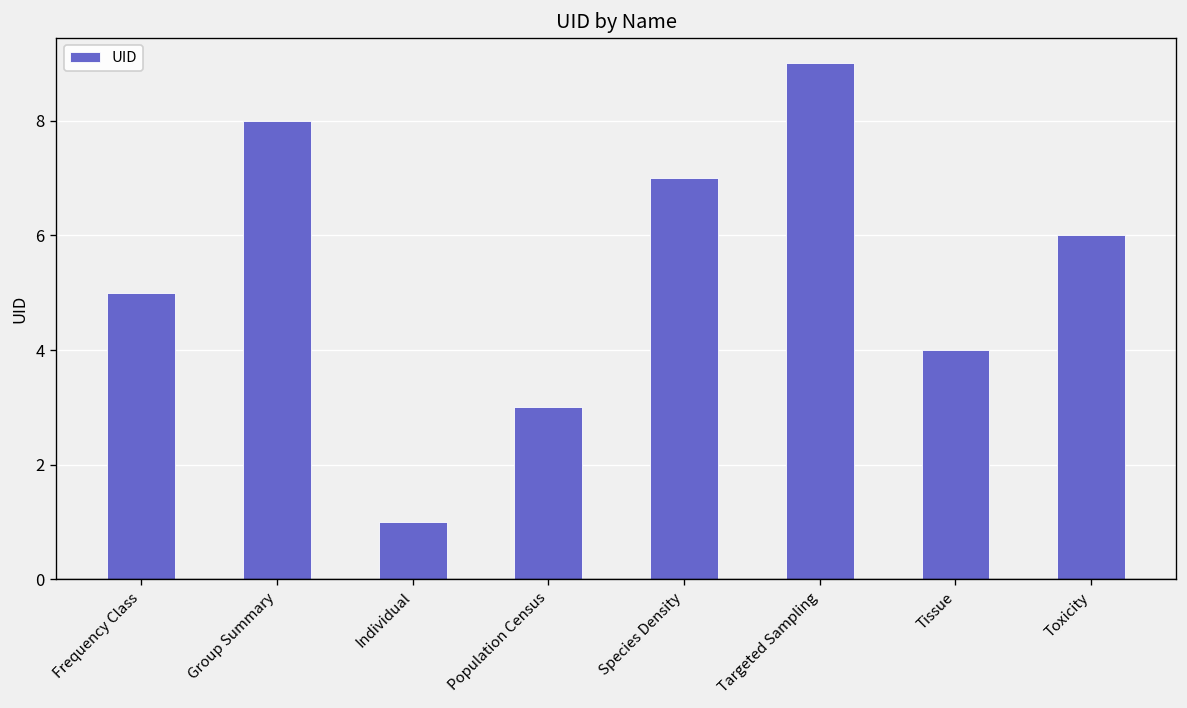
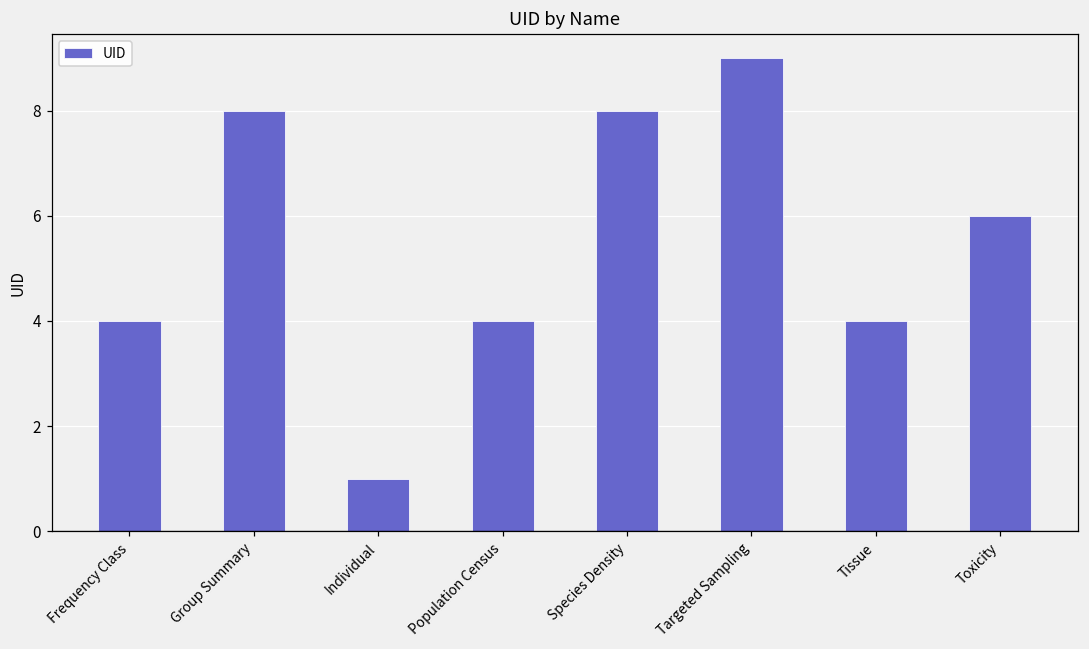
Frequency Class: 5 -> 4
Population Census: 3 -> 4
Species Density: 7 -> 8
